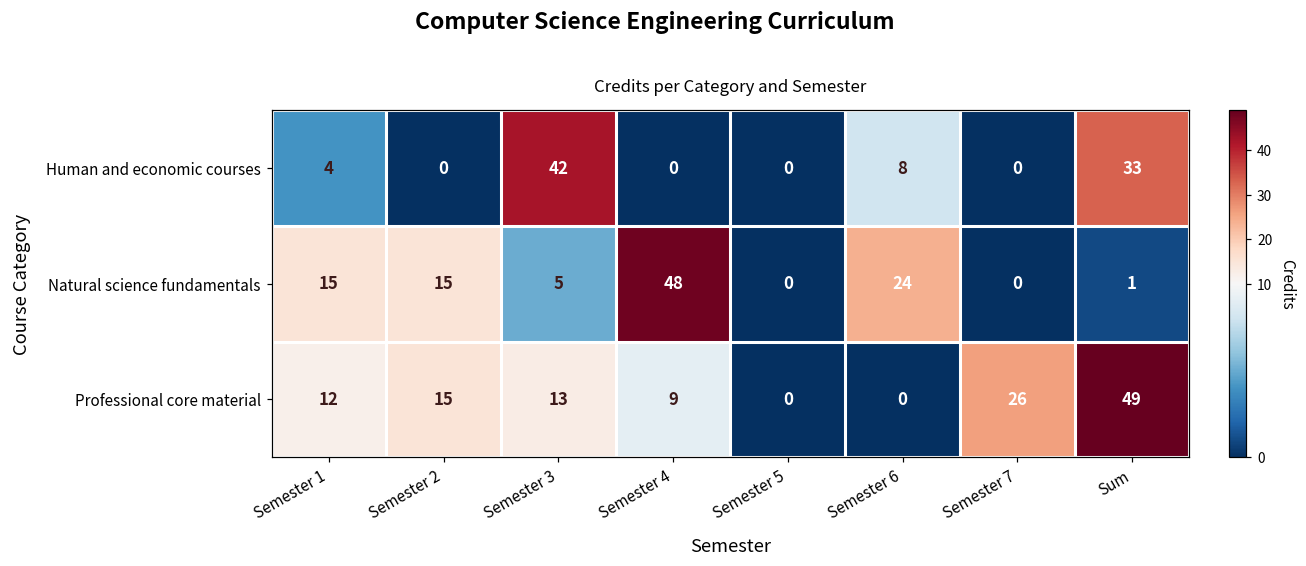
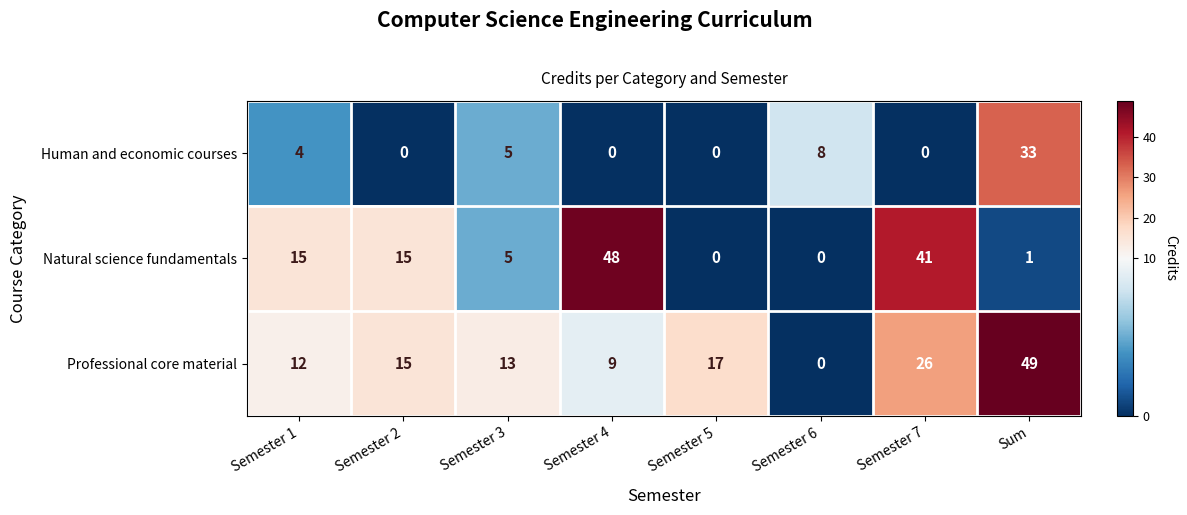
Human and economic courses, Semester 3: 42 -> 5
Natural science fundamentals, Semester 6: 24 -> 0
Natural science fundamentals, Semester 7: 0 -> 41
Professional core material, Semester 5: 0 -> 17
